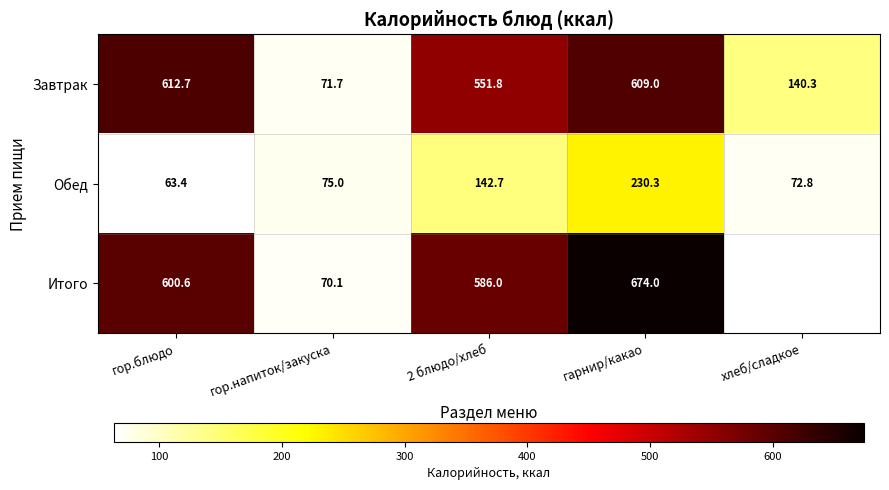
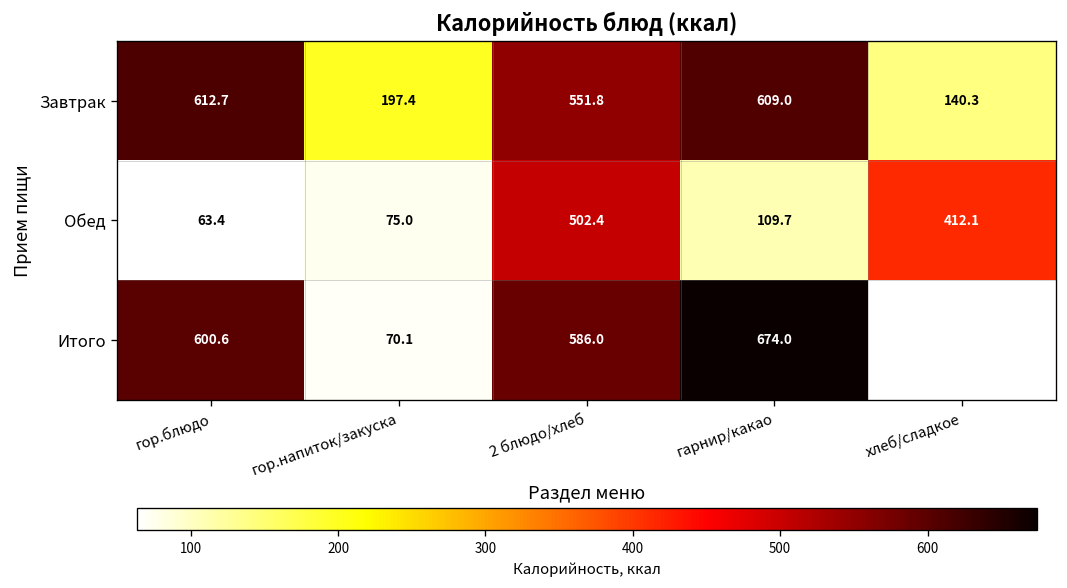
Завтрак, гор.напиток/закуска: 71.7 -> 197.4
Обед, 2 блюдо/хлеб: 142.7 -> 502.4
Обед, гарнир/какао: 230.3 -> 109.7
Обед, хлеб/сладкое: 72.8 -> 412.1
